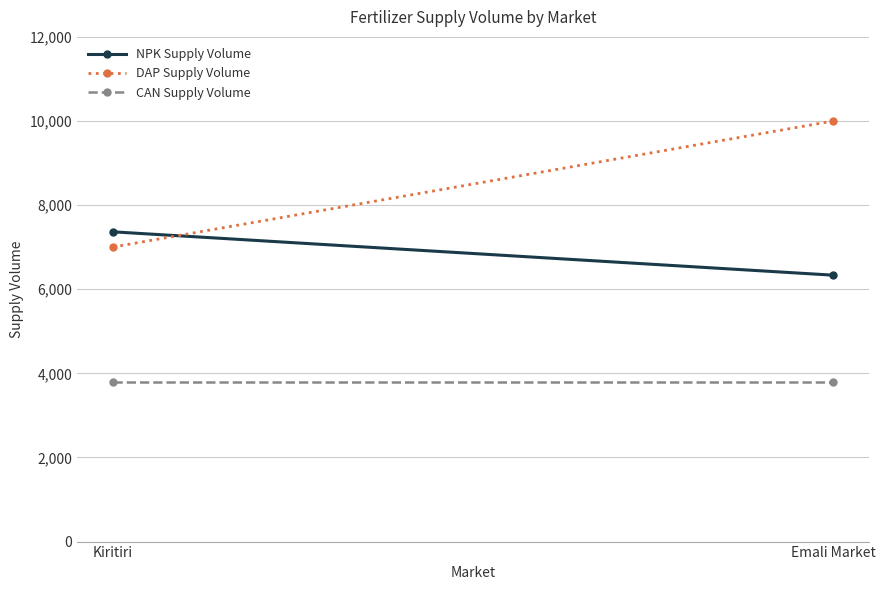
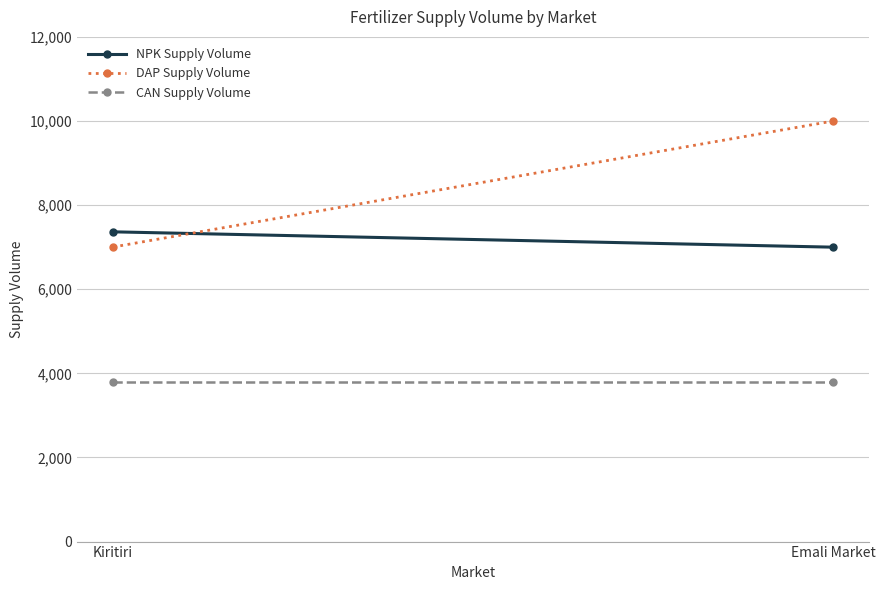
NPK Supply Volume, Emali Market: 6,300 -> 7,000
